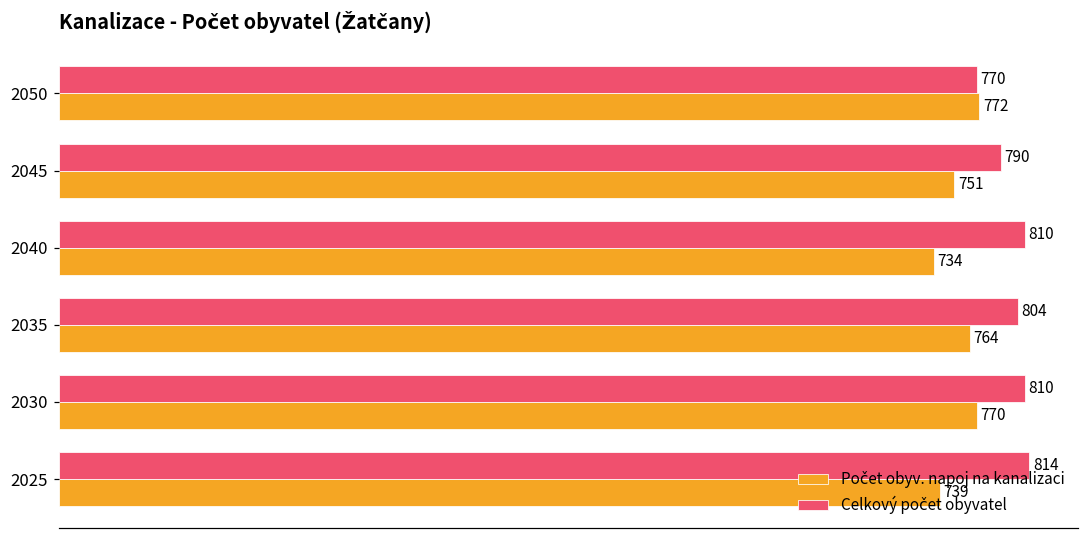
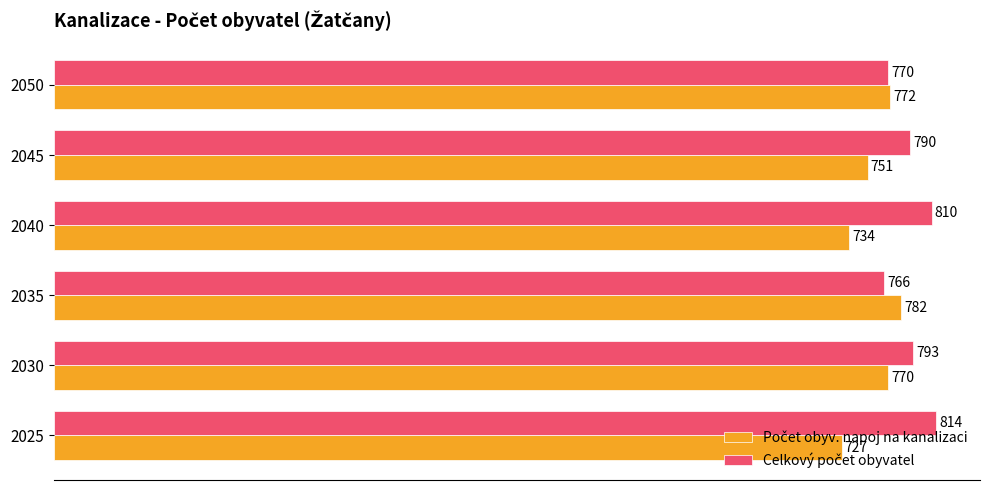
Celkový počet obyvatel, 2035: 804 -> 766
Počet obyv. napoj na kanalizaci, 2035: 764 -> 782
Celkový počet obyvatel, 2030: 810 -> 793
Počet obyv. napoj na kanalizaci, 2025: 739 -> 727
